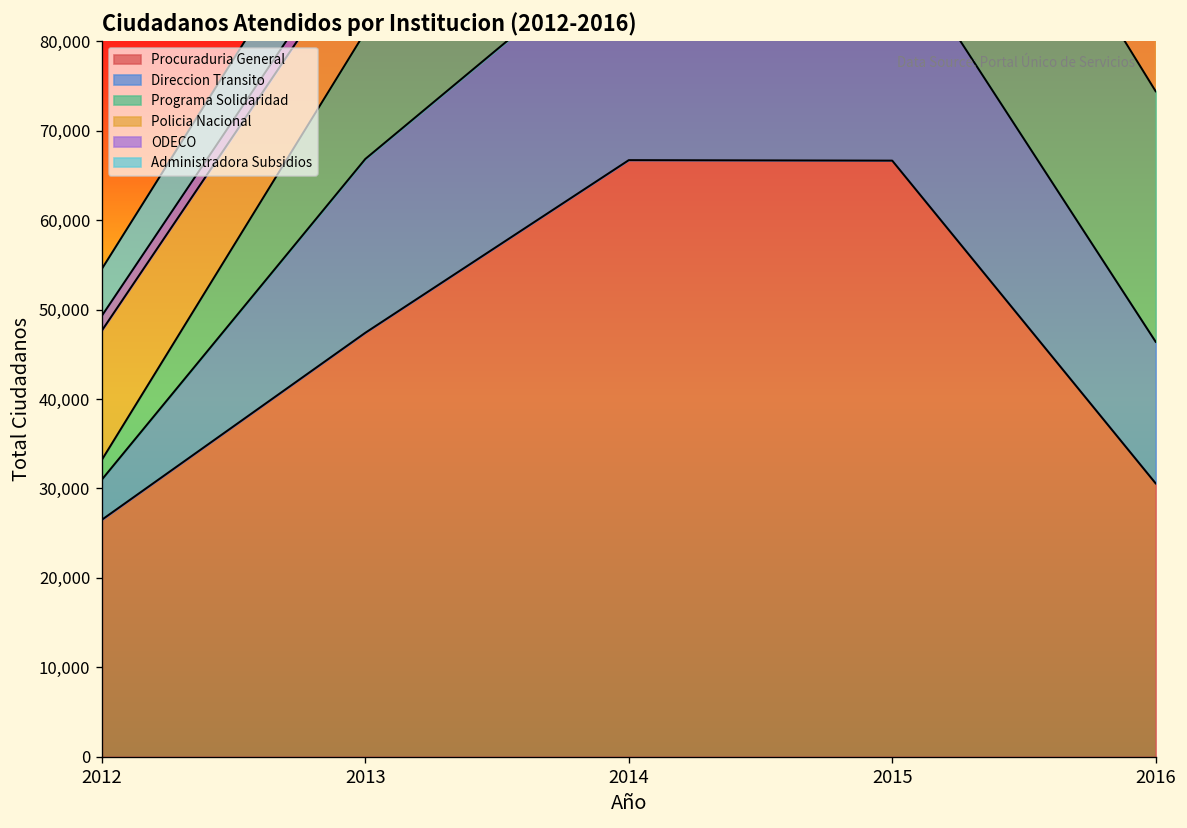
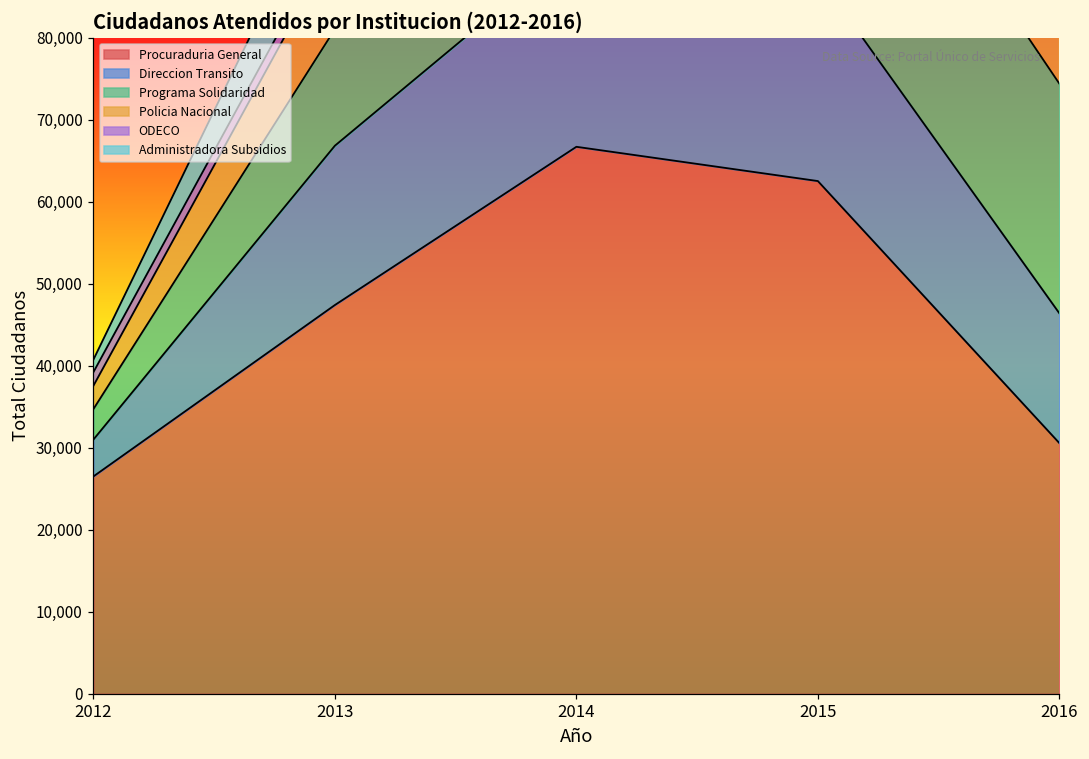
Programa Solidaridad, 2012: 2,000 -> 4,000
Policia Nacional, 2012: 14,000 -> 3,000
Administradora Subsidios, 2012: 5,000 -> 2,000
Procuraduria General, 2015: 67,000 -> 63,000
